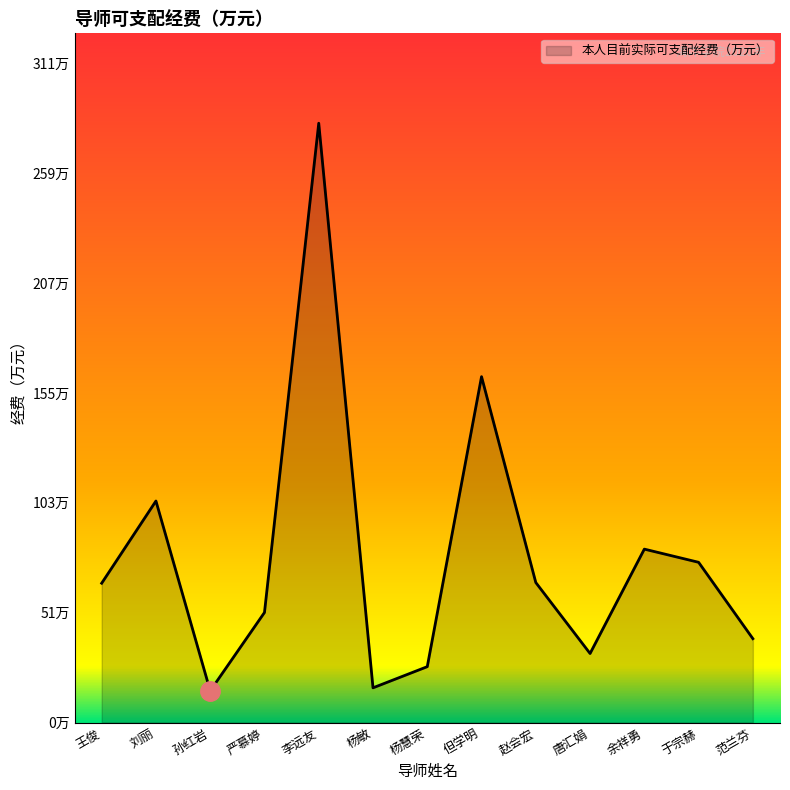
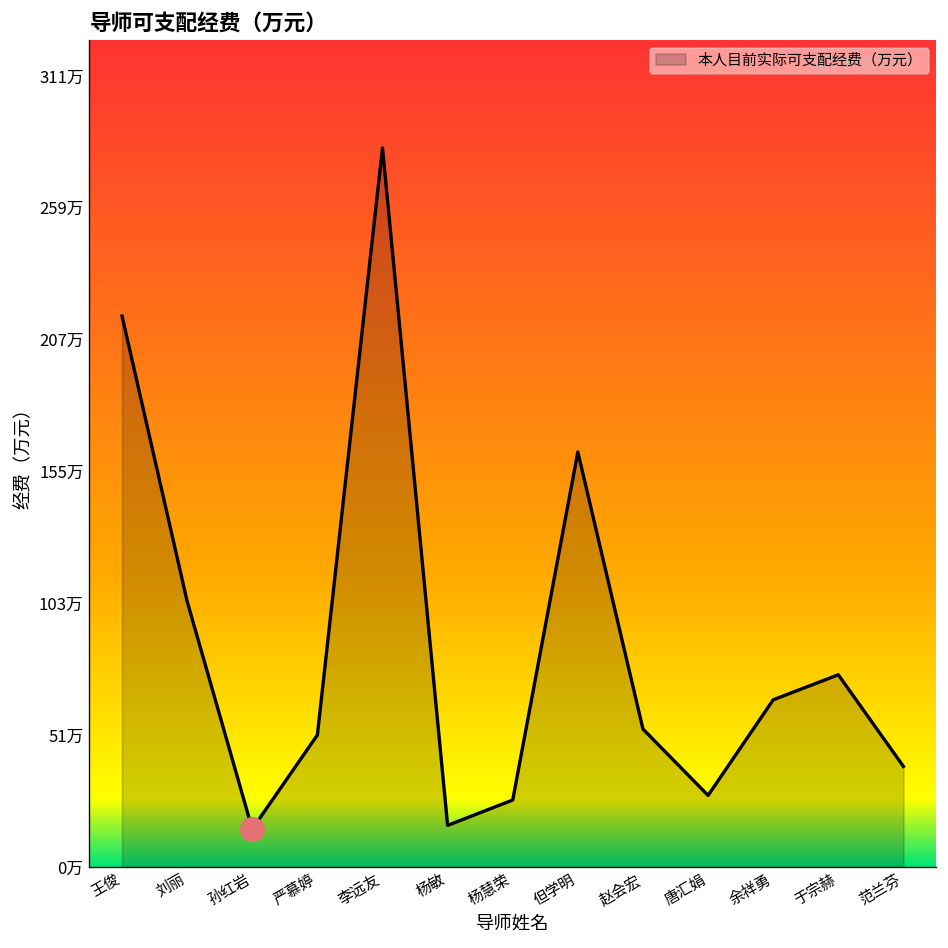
本人目前实际可支配经费（万元）, 王俊: 66万 -> 217万
本人目前实际可支配经费（万元）, 赵会宏: 66万 -> 54万
本人目前实际可支配经费（万元）, 唐汇娟: 33万 -> 28万
本人目前实际可支配经费（万元）, 余祥勇: 82万 -> 66万
